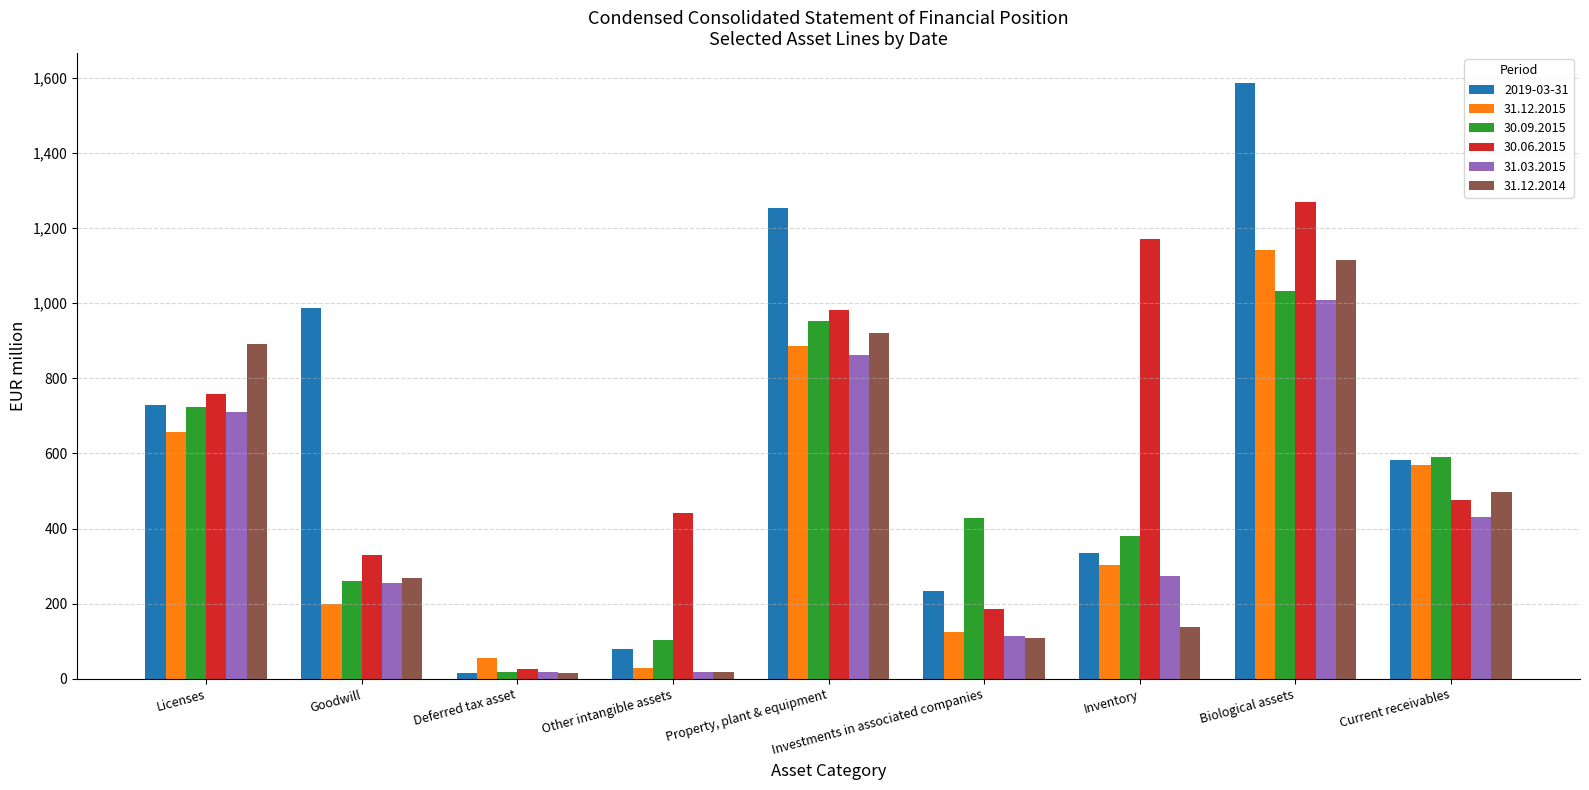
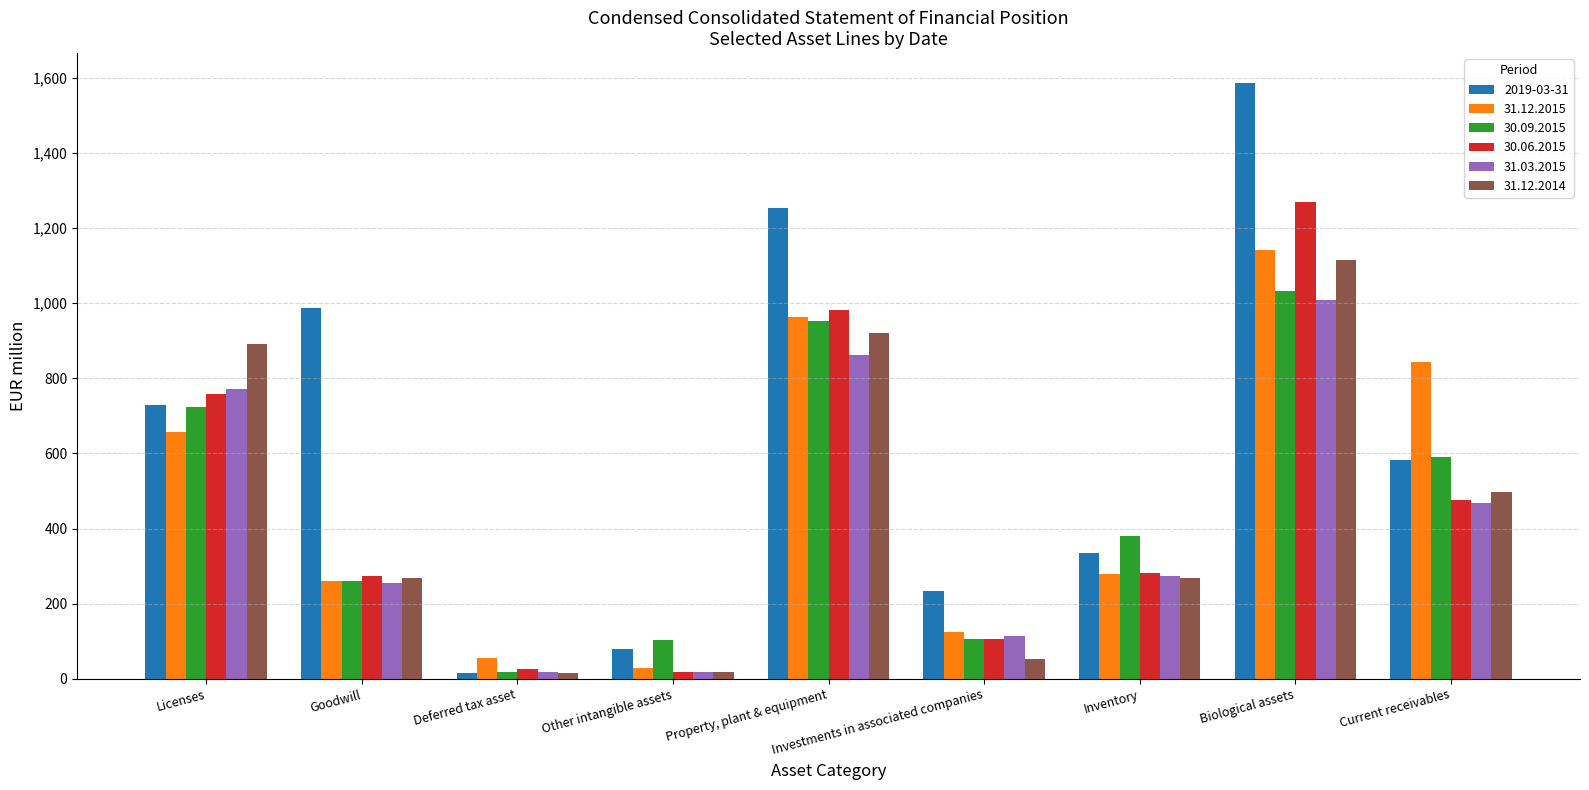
31.03.2015, Licenses: 710 -> 770
31.12.2015, Goodwill: 200 -> 260
30.06.2015, Goodwill: 330 -> 270
30.06.2015, Other intangible assets: 440 -> 20
31.12.2015, Property, plant & equipment: 890 -> 960
30.09.2015, Investments in associated companies: 430 -> 110
30.06.2015, Investments in associated companies: 180 -> 100
31.12.2014, Investments in associated companies: 110 -> 50
31.12.2015, Inventory: 300 -> 280
30.06.2015, Inventory: 1,170 -> 280
31.12.2014, Inventory: 140 -> 270
31.12.2015, Current receivables: 570 -> 840
31.03.2015, Current receivables: 430 -> 470
